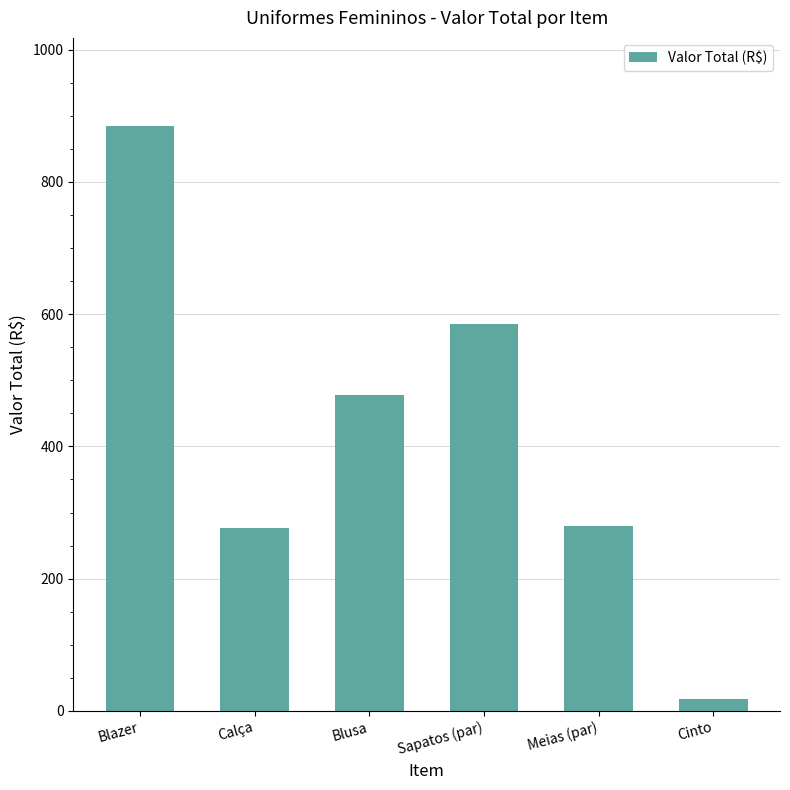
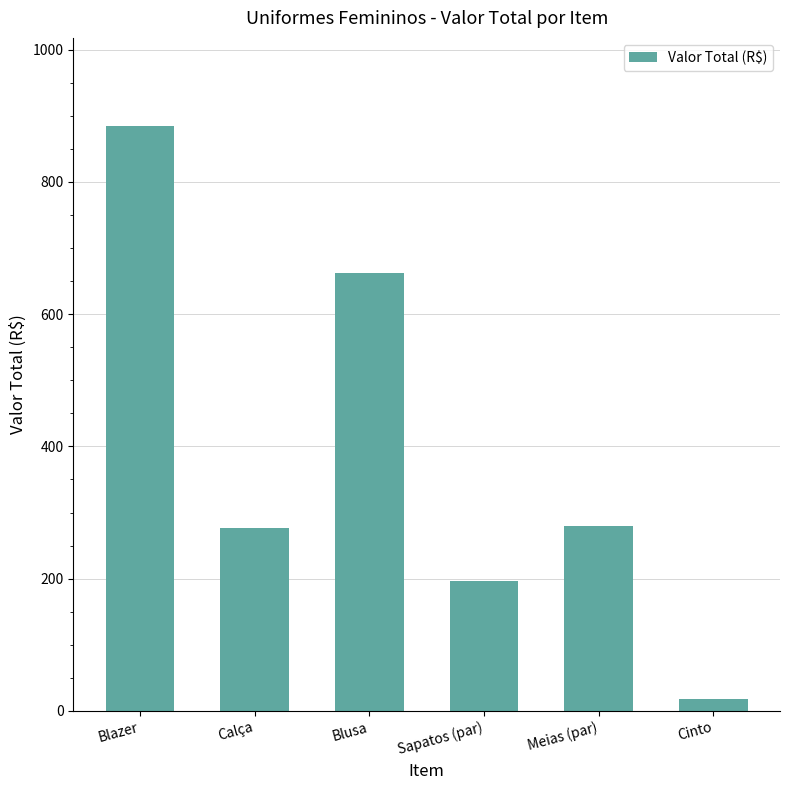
Blusa: 480 -> 660
Sapatos (par): 590 -> 200
